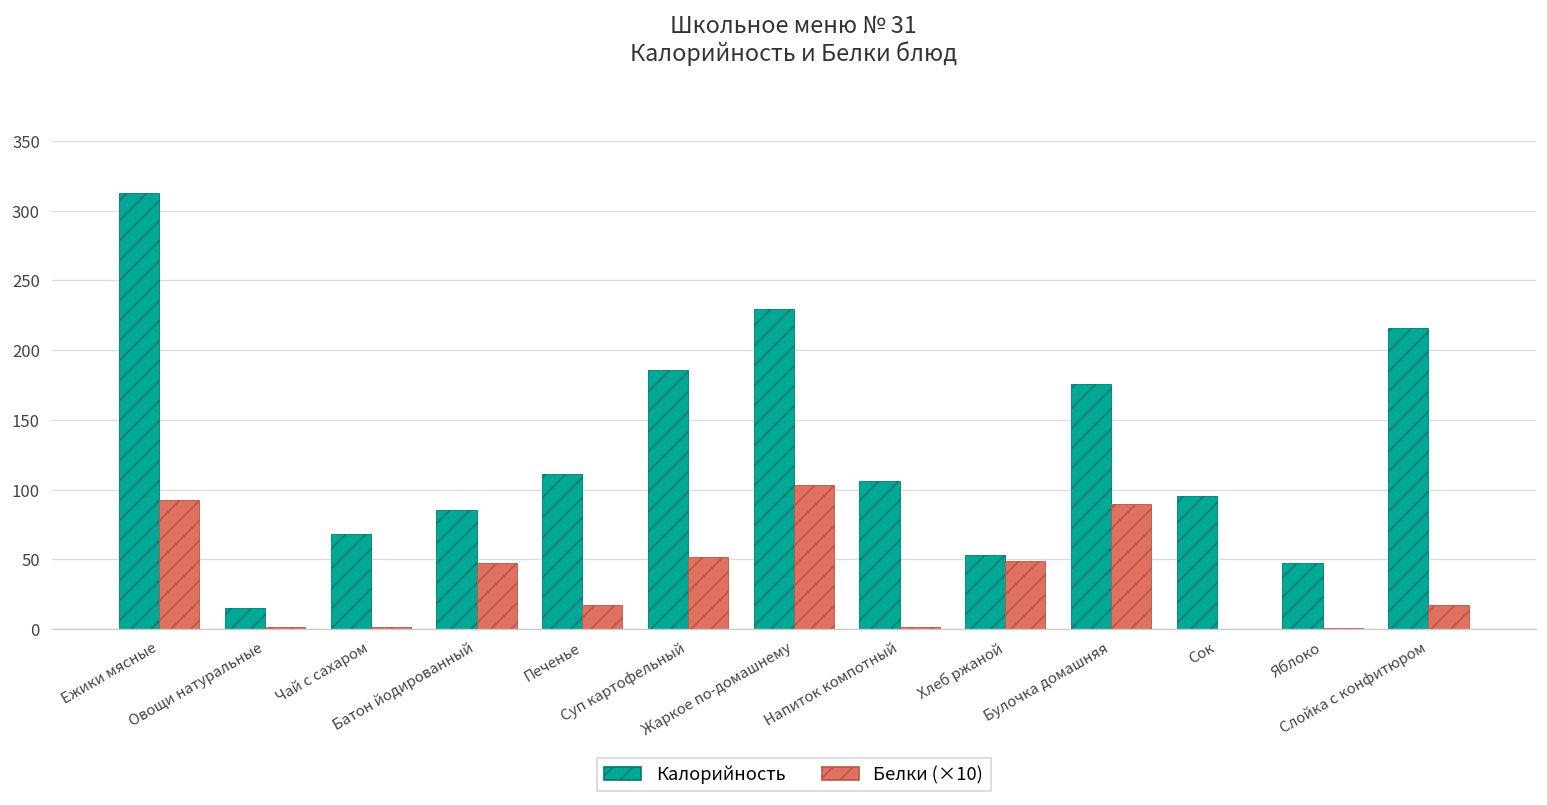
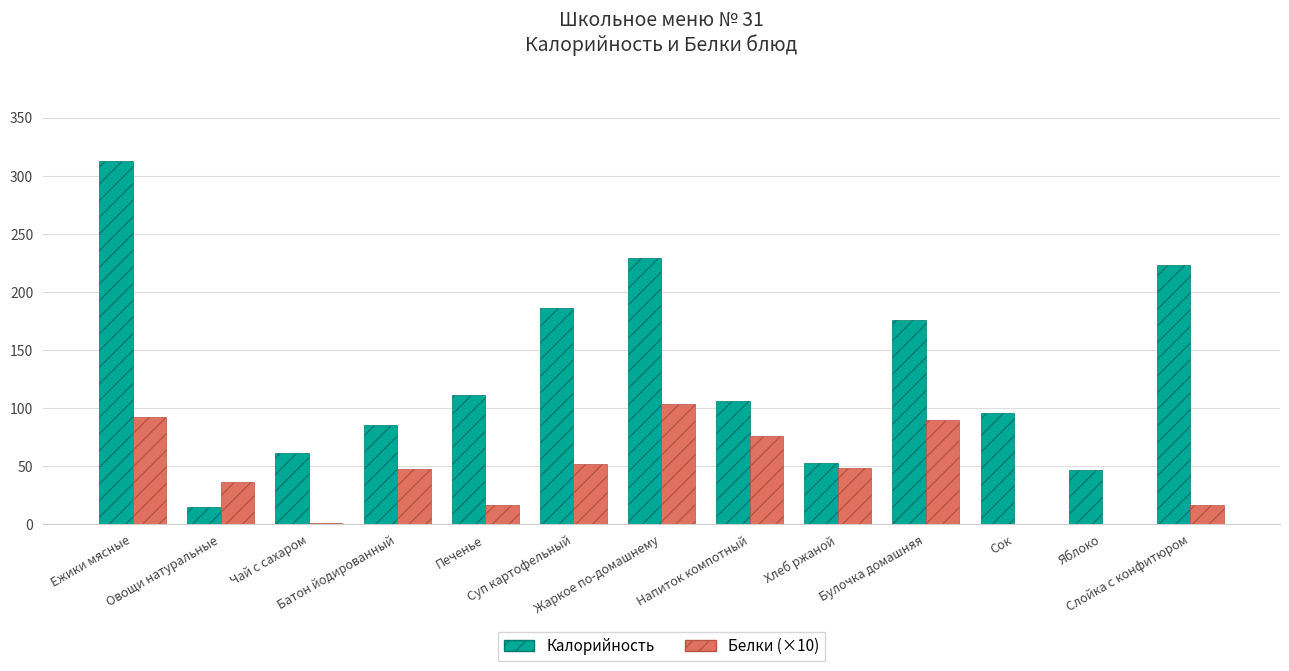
Белки (×10), Овощи натуральные: 1 -> 36
Калорийность, Чай с сахаром: 68 -> 61
Белки (×10), Напиток компотный: 2 -> 76
Калорийность, Слойка с конфитюром: 216 -> 223
